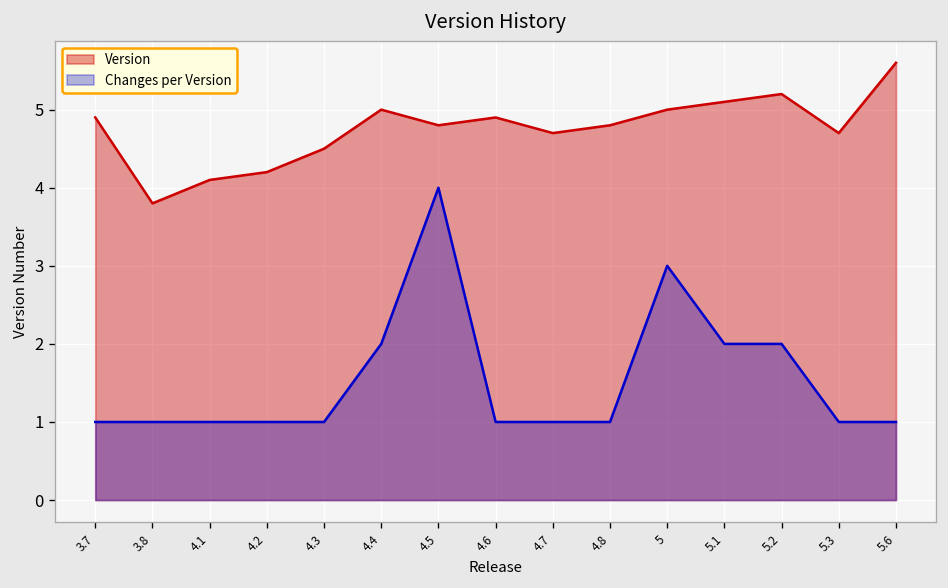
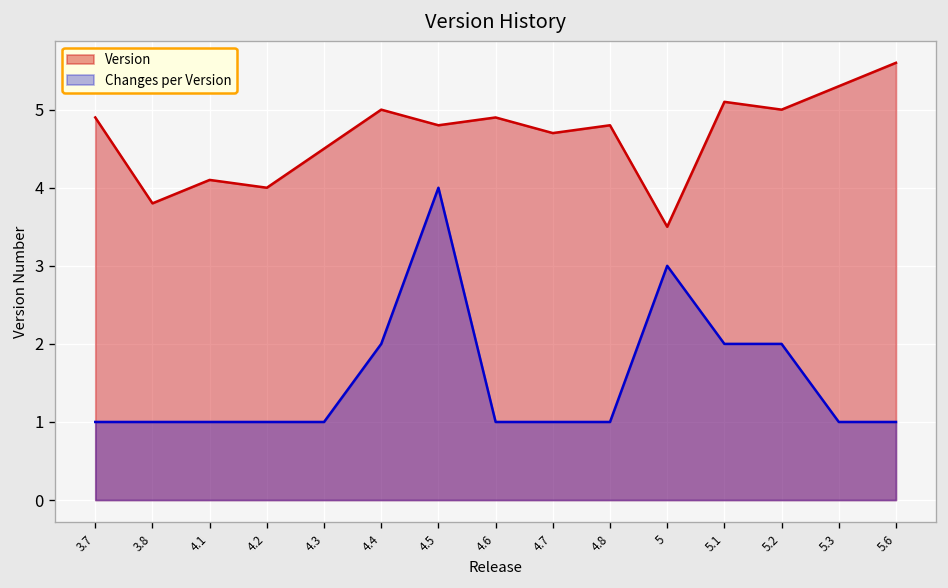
Version, 4.2: 4.2 -> 4.0
Version, 5: 5.0 -> 3.5
Version, 5.2: 5.2 -> 5.0
Version, 5.3: 4.7 -> 5.3
